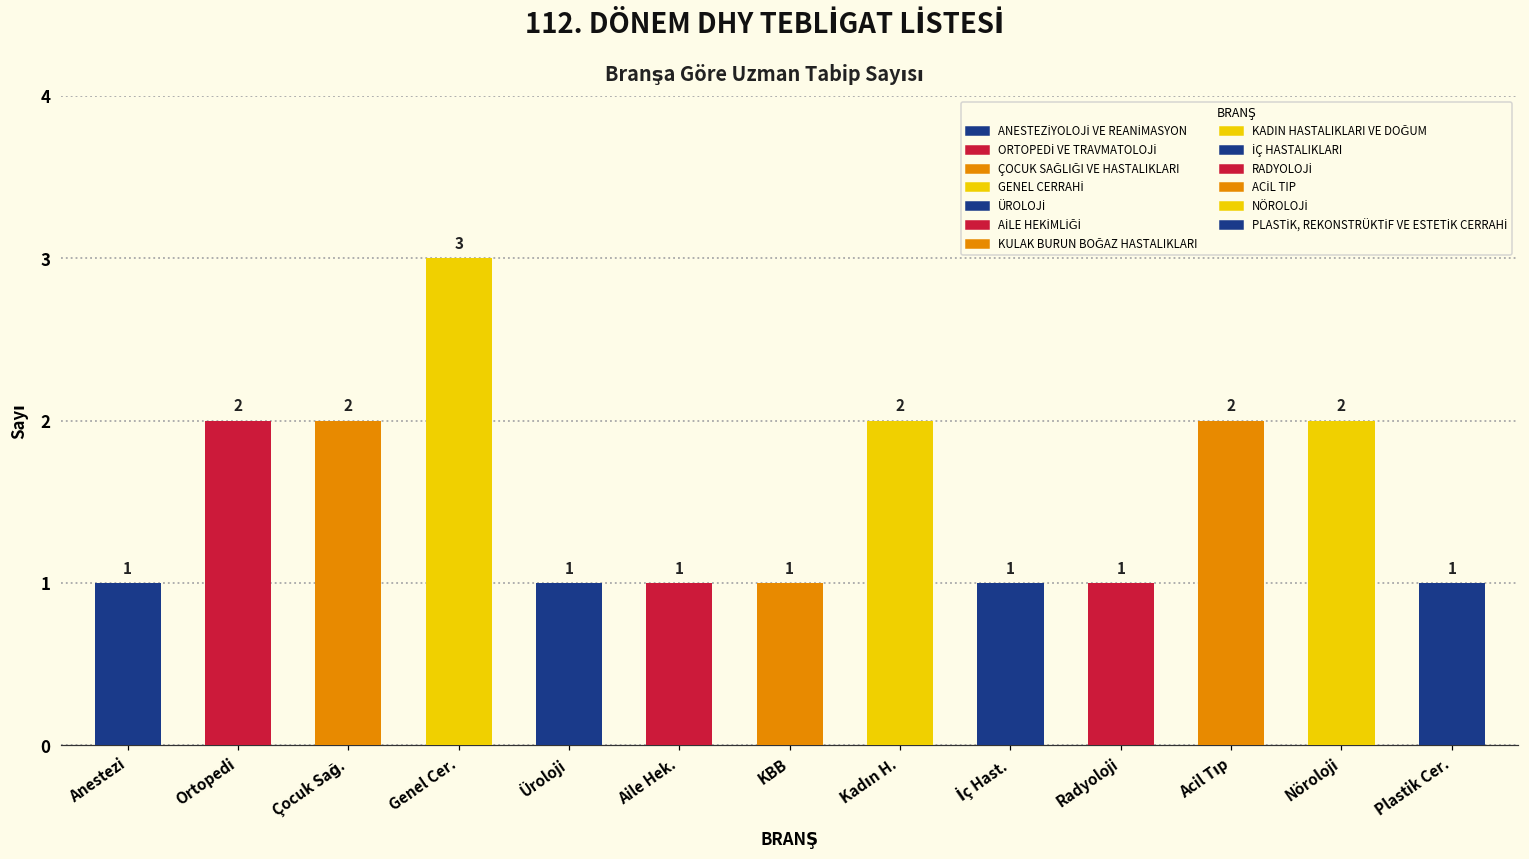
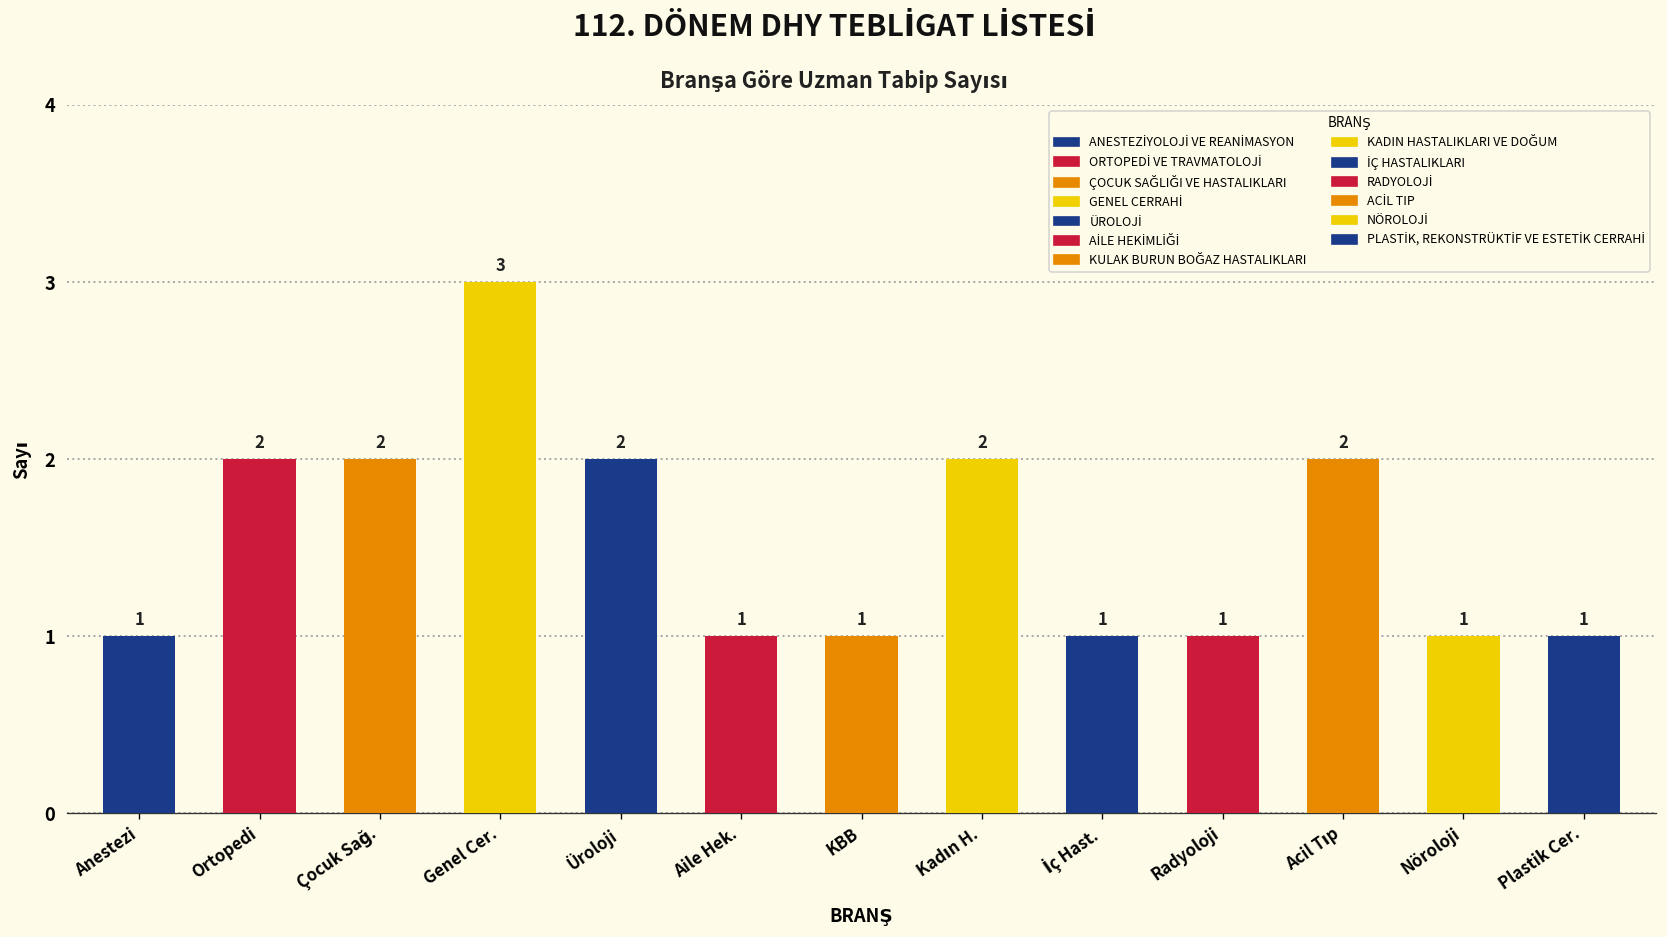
Üroloji: 1 -> 2
Nöroloji: 2 -> 1
